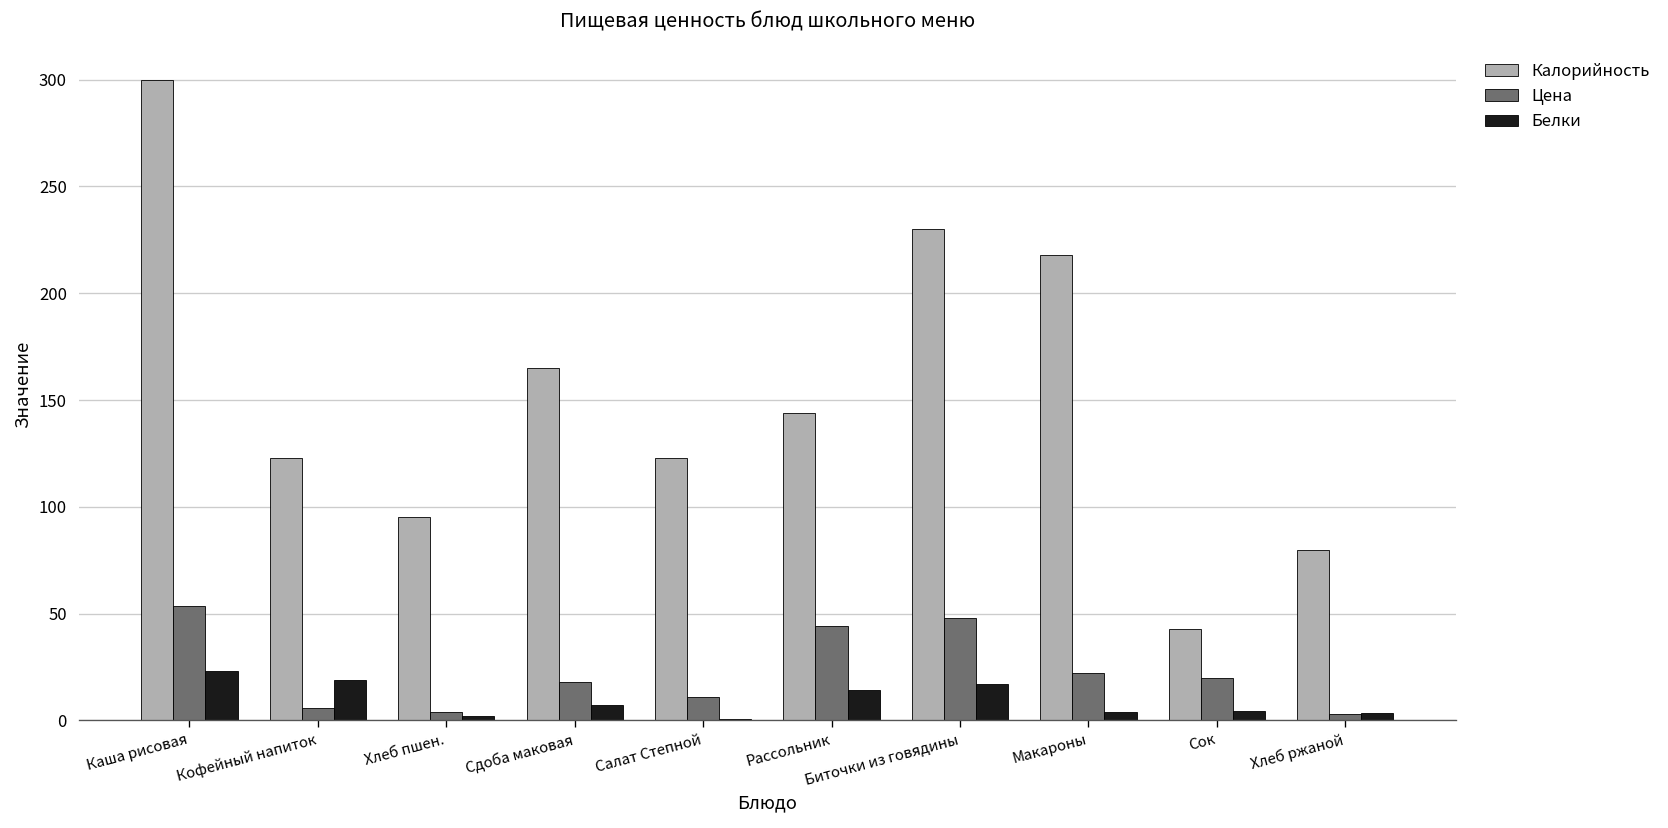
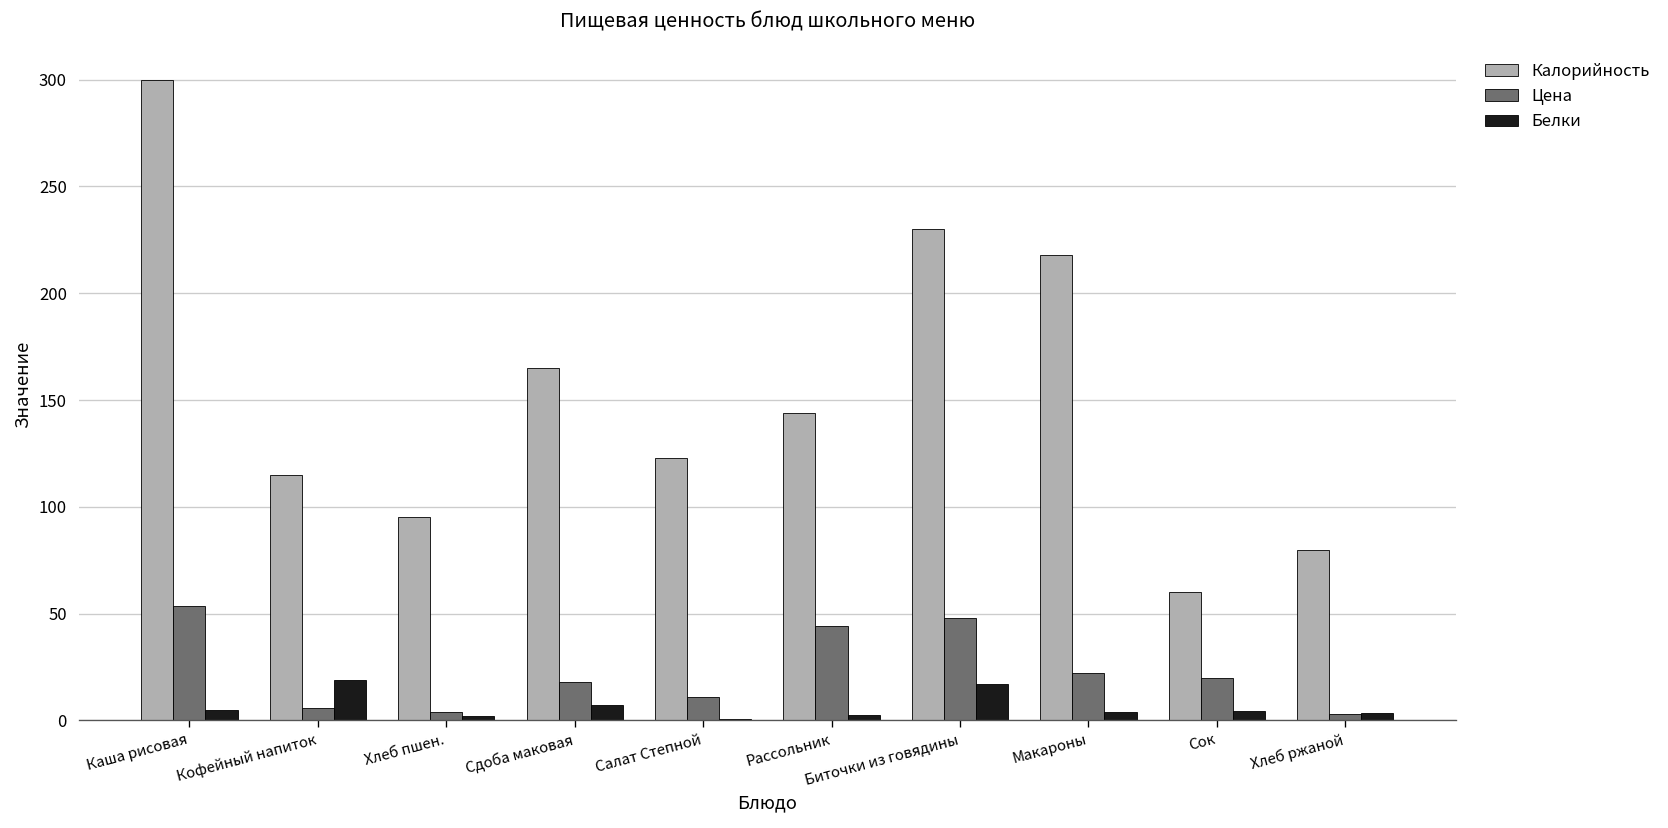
Белки, Каша рисовая: 23 -> 5
Калорийность, Кофейный напиток: 123 -> 115
Белки, Рассольник: 14 -> 2
Калорийность, Сок: 43 -> 60
